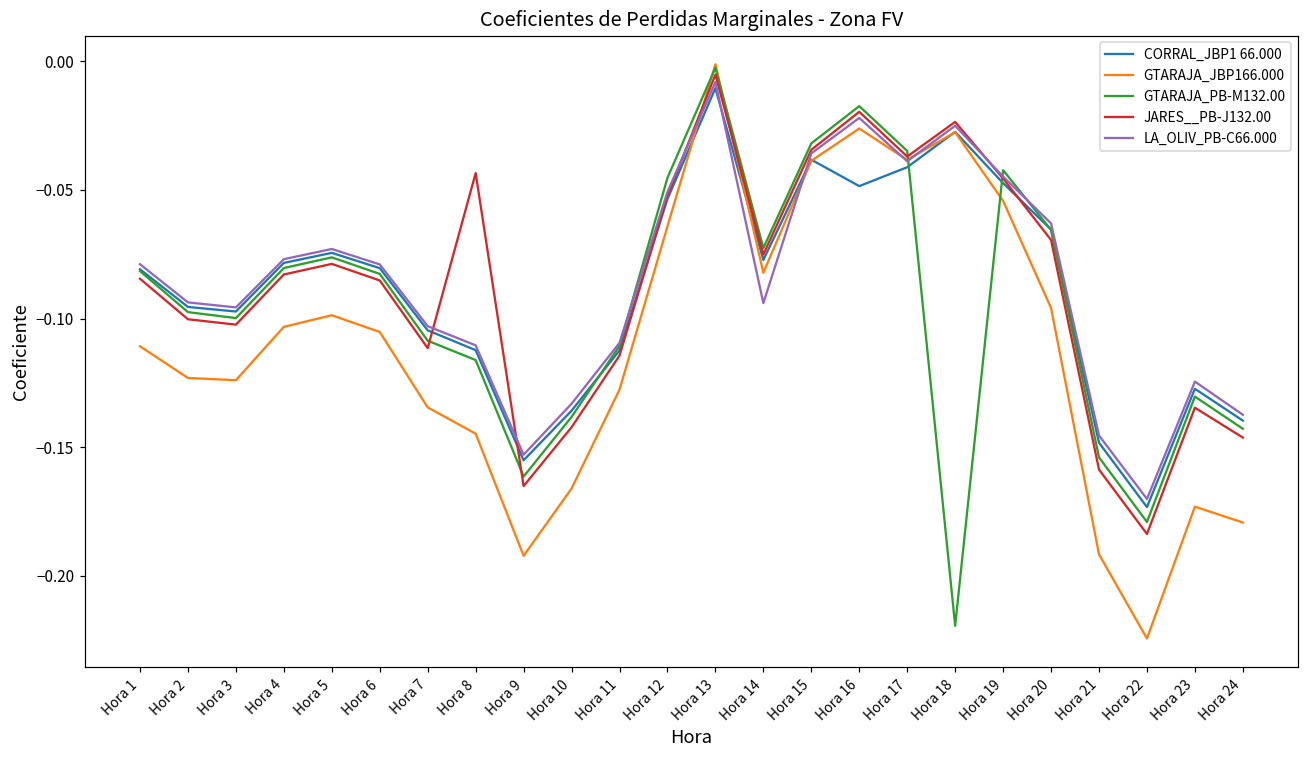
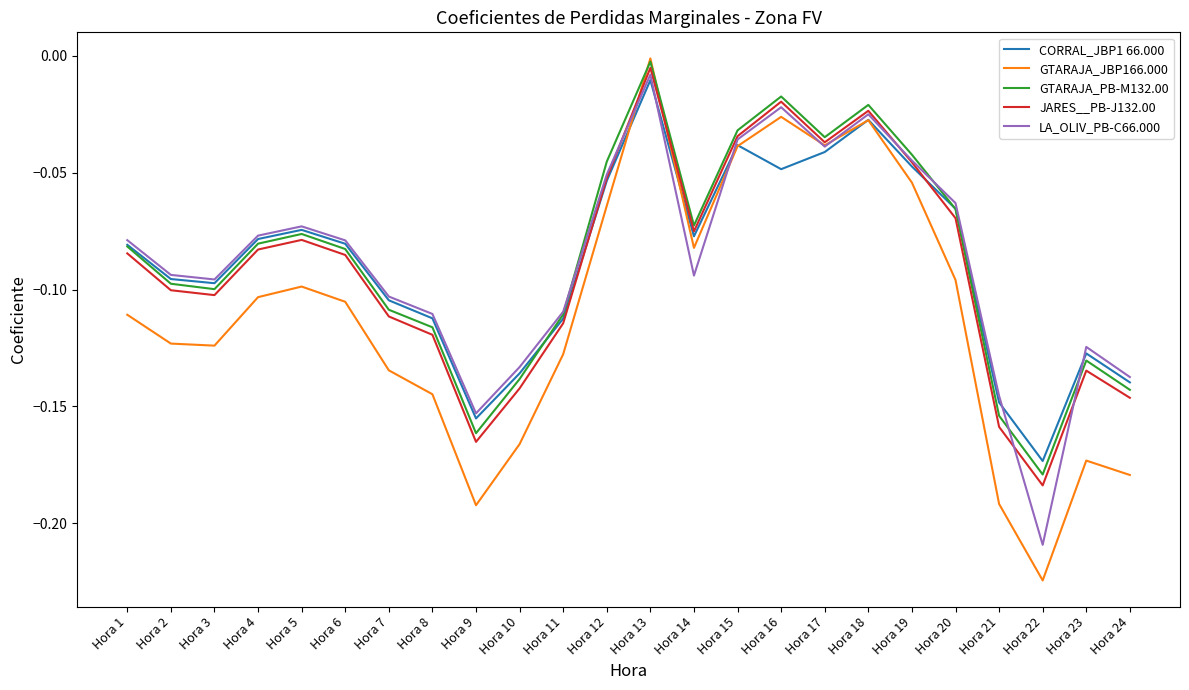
JARES__PB-J132.00, Hora 8: -0.043 -> -0.119
GTARAJA_PB-M132.00, Hora 18: -0.220 -> -0.021
LA_OLIV_PB-C66.000, Hora 22: -0.170 -> -0.209
